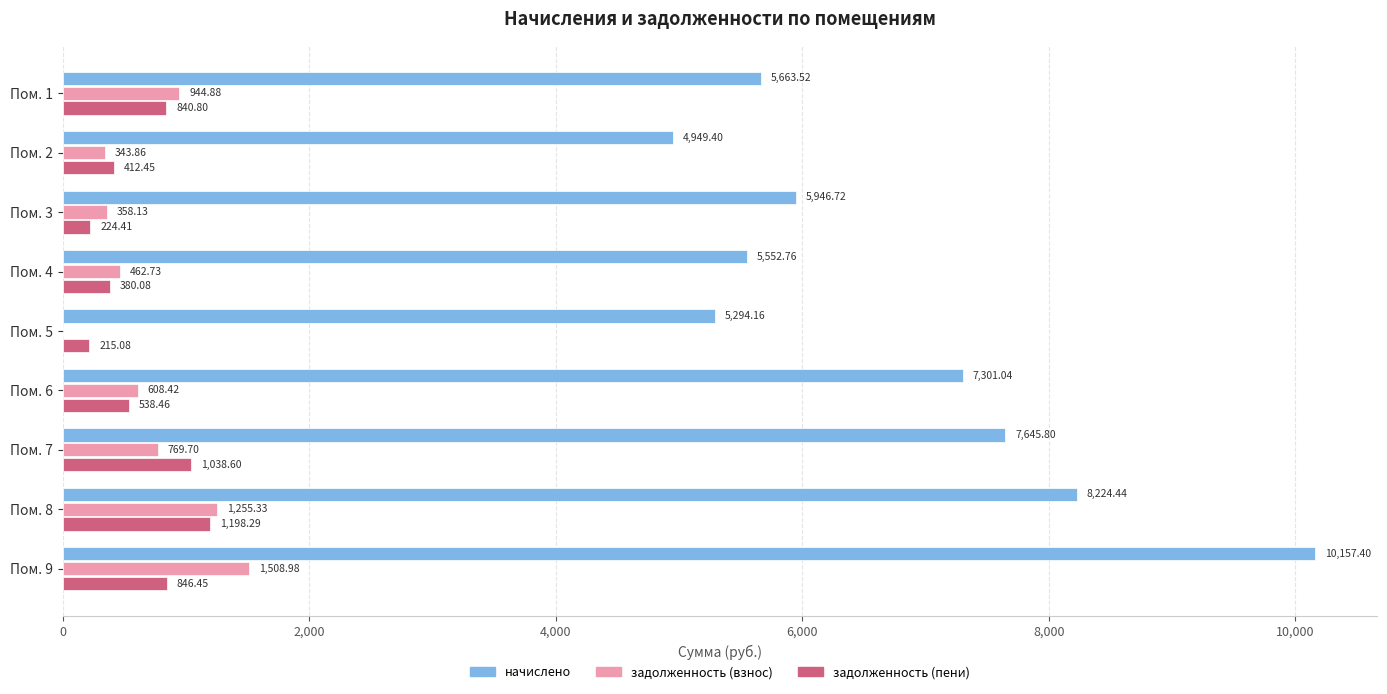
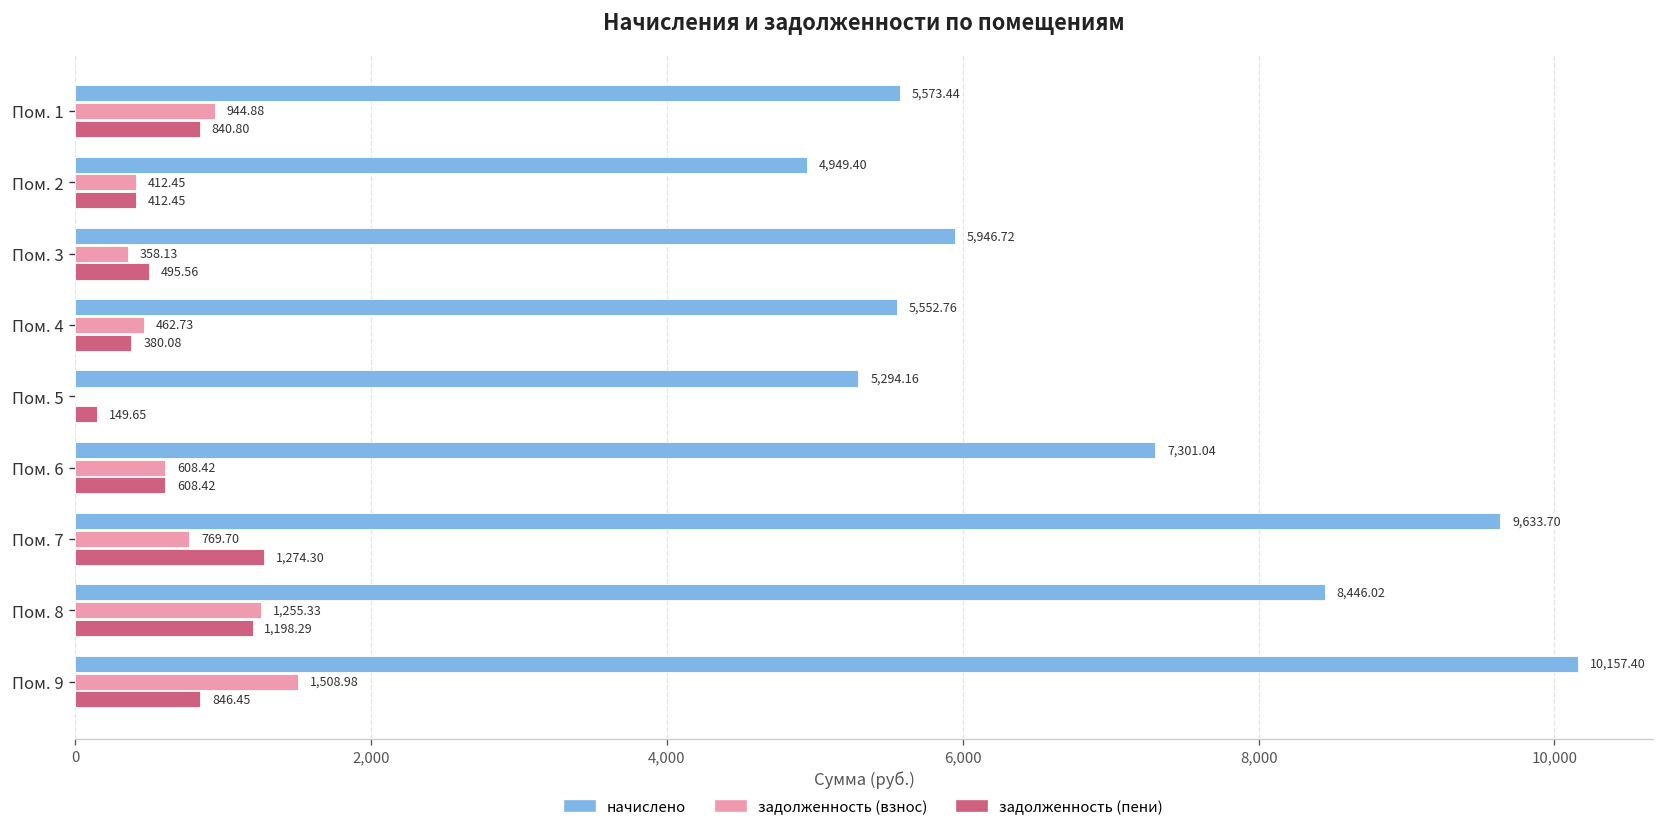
начислено, Пом. 1: 5,663.52 -> 5,573.44
задолженность (взнос), Пом. 2: 343.86 -> 412.45
задолженность (пени), Пом. 3: 224.41 -> 495.56
задолженность (пени), Пом. 5: 215.08 -> 149.65
задолженность (пени), Пом. 6: 538.46 -> 608.42
начислено, Пом. 7: 7,645.80 -> 9,633.70
задолженность (пени), Пом. 7: 1,038.60 -> 1,274.30
начислено, Пом. 8: 8,224.44 -> 8,446.02
